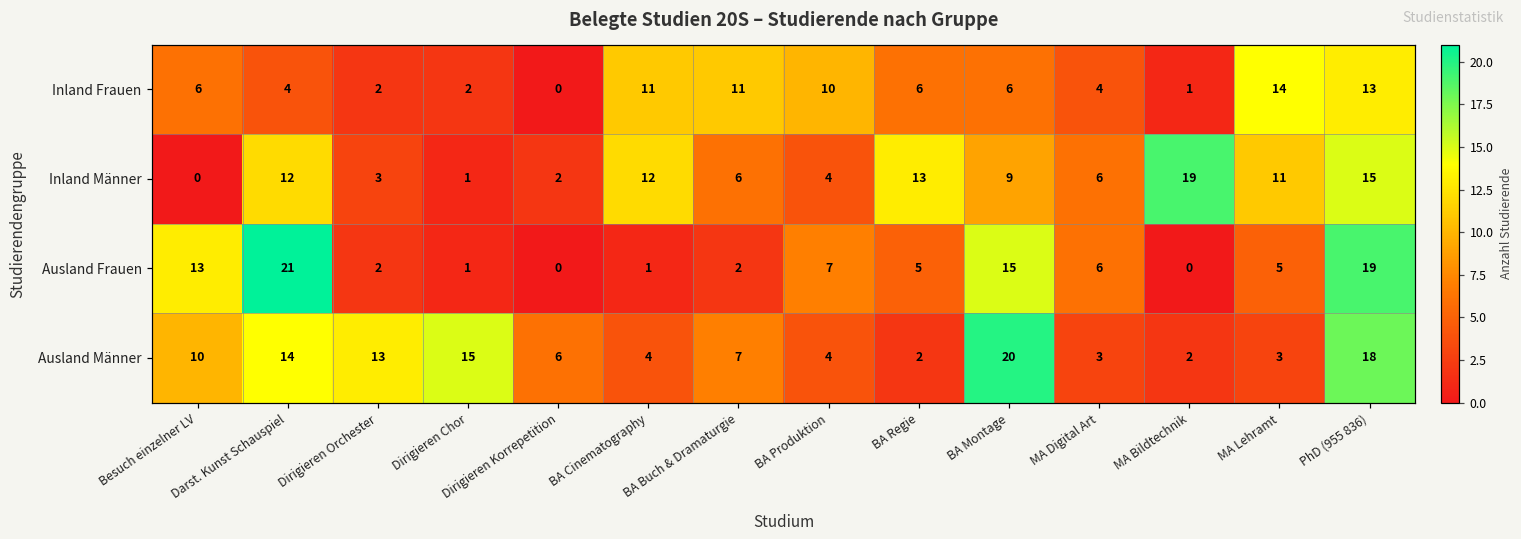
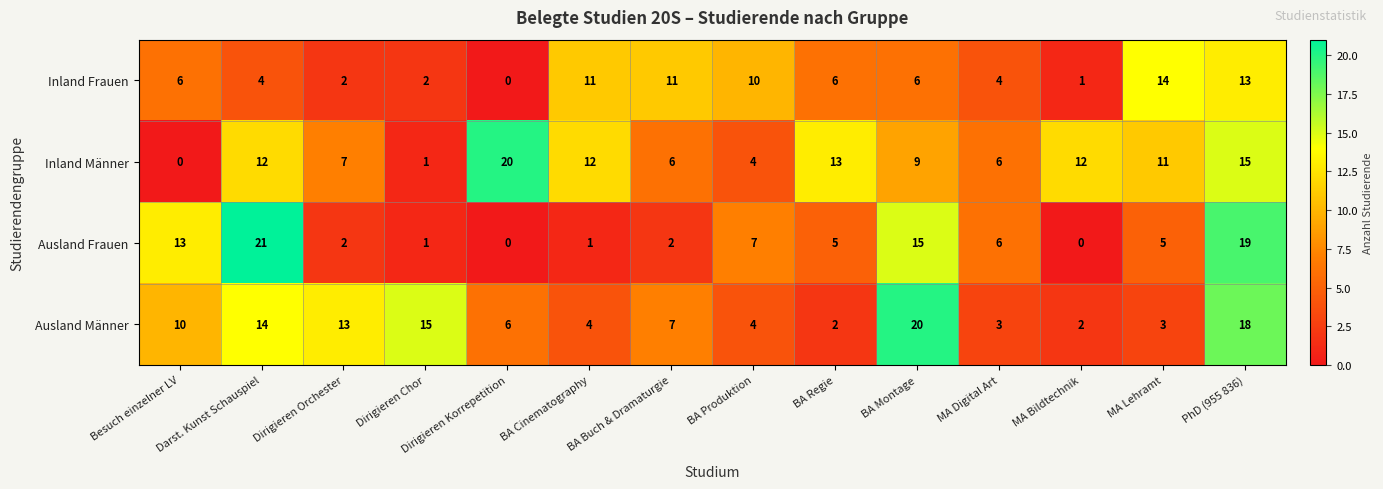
Inland Männer, Dirigieren Orchester: 3 -> 7
Inland Männer, Dirigieren Korrepetition: 2 -> 20
Inland Männer, MA Bildtechnik: 19 -> 12
